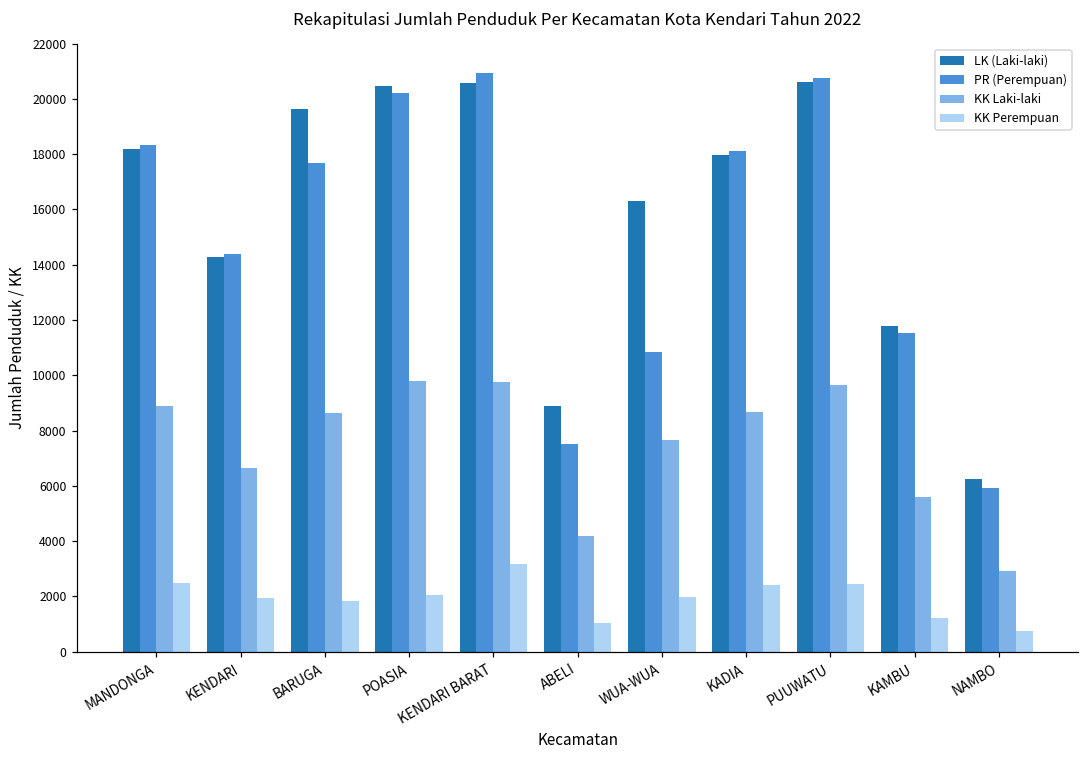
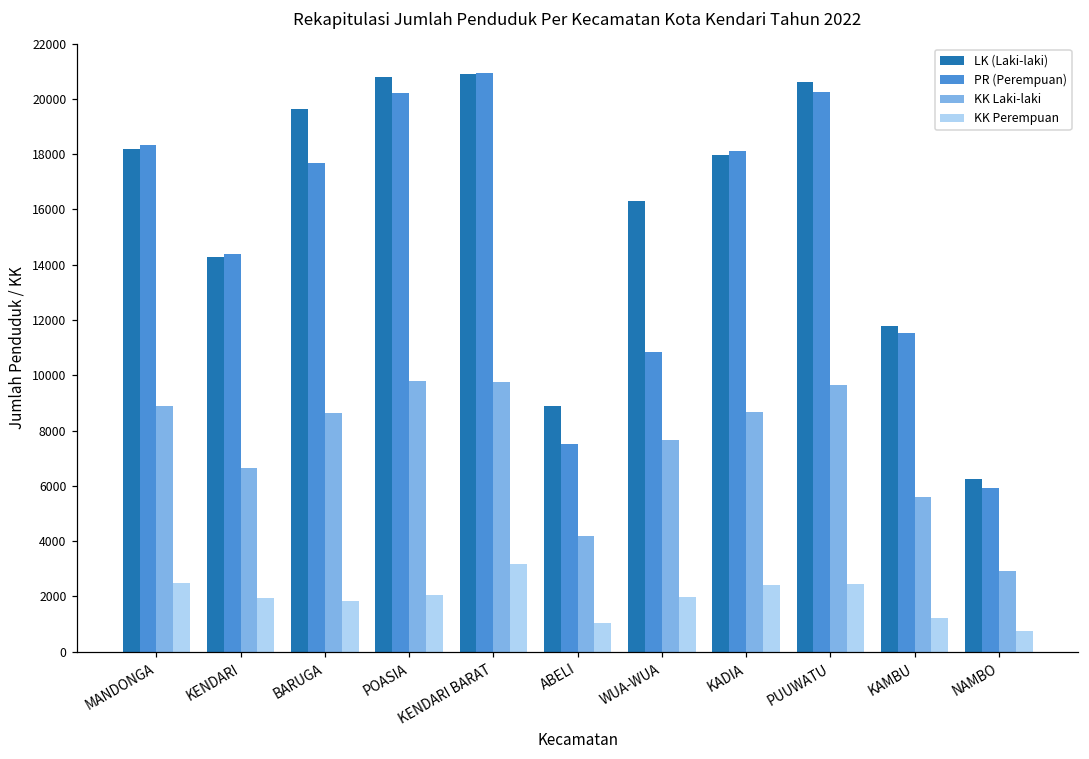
LK (Laki-laki), POASIA: 20500 -> 20800
LK (Laki-laki), KENDARI BARAT: 20600 -> 20900
PR (Perempuan), PUUWATU: 20800 -> 20300
